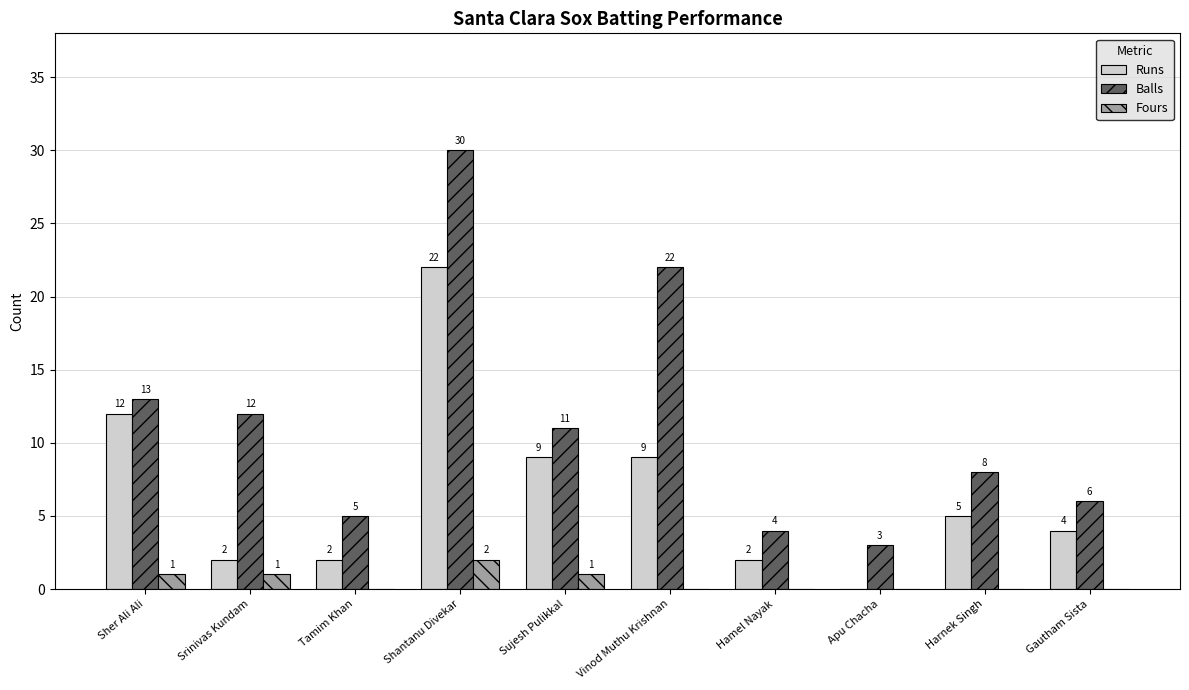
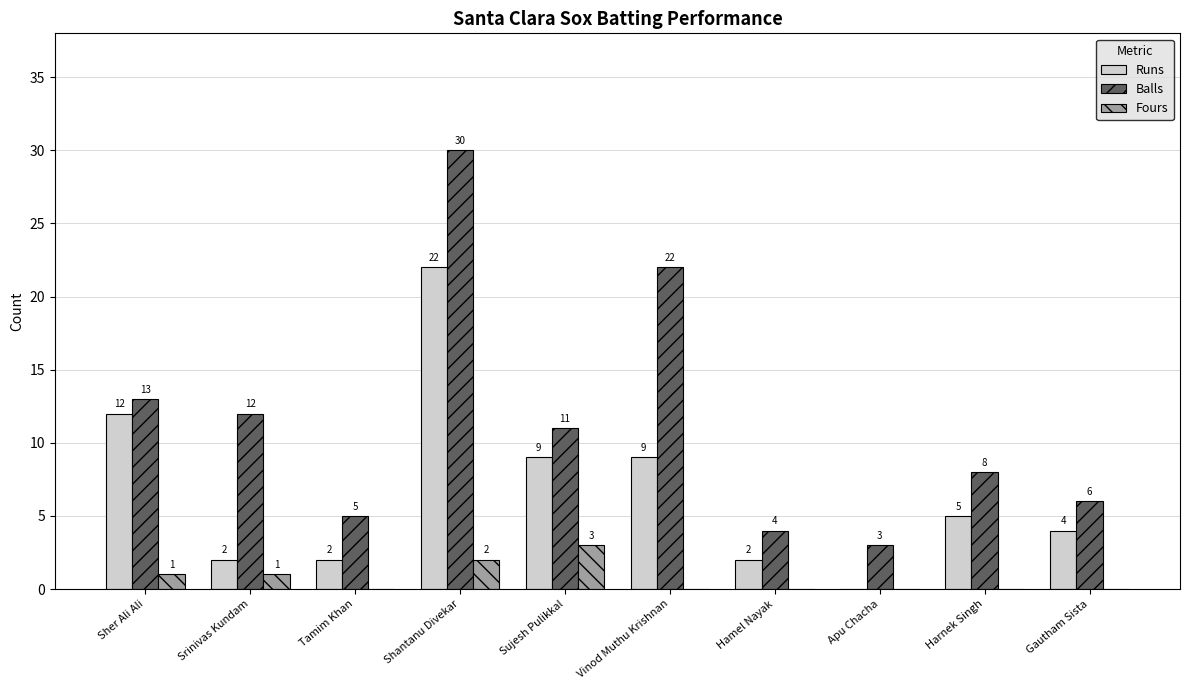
Fours, Sujesh Pulikkal: 1 -> 3
